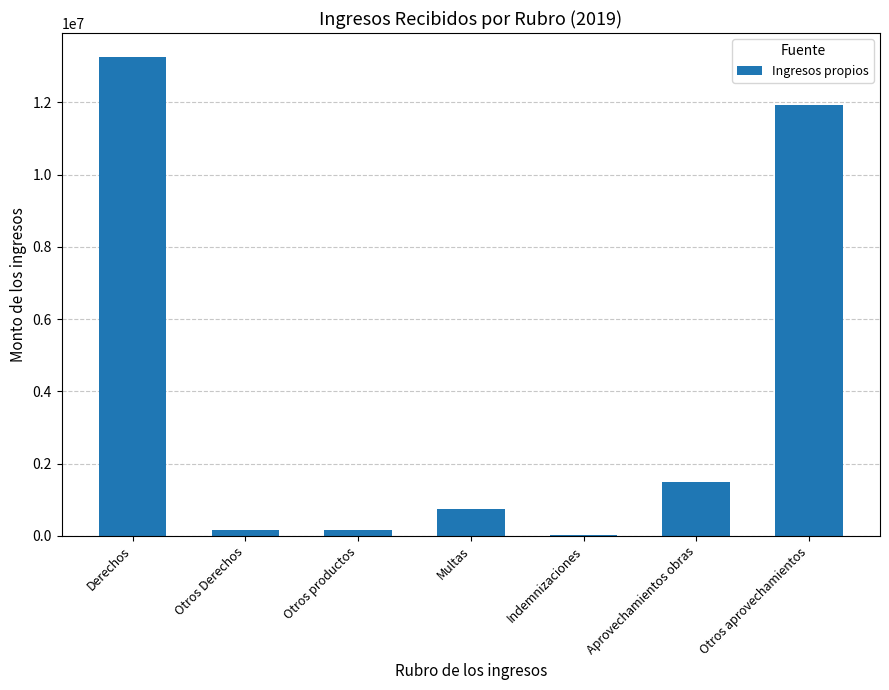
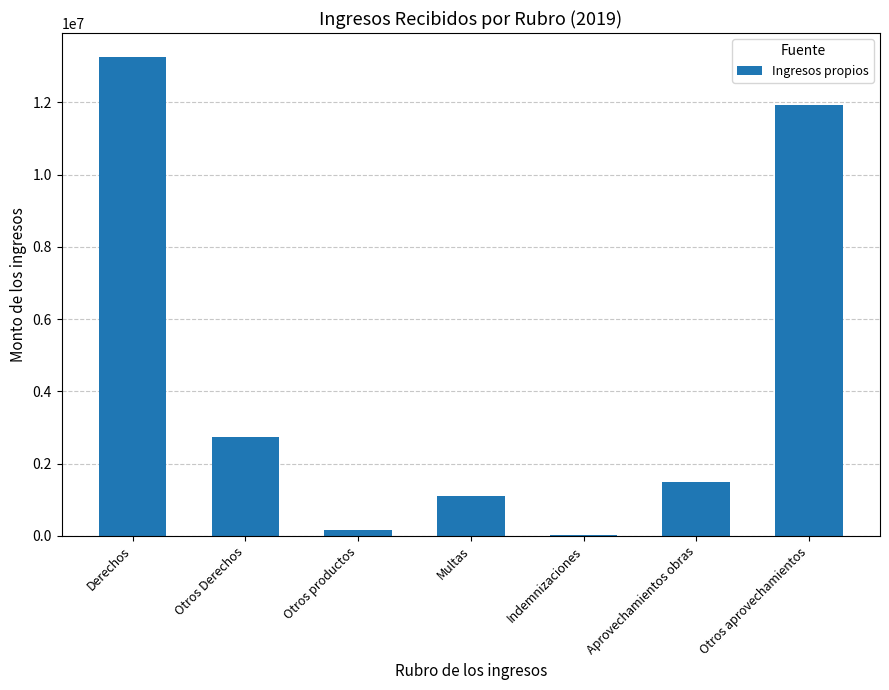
Otros Derechos: 100000 -> 2700000
Multas: 700000 -> 1100000
